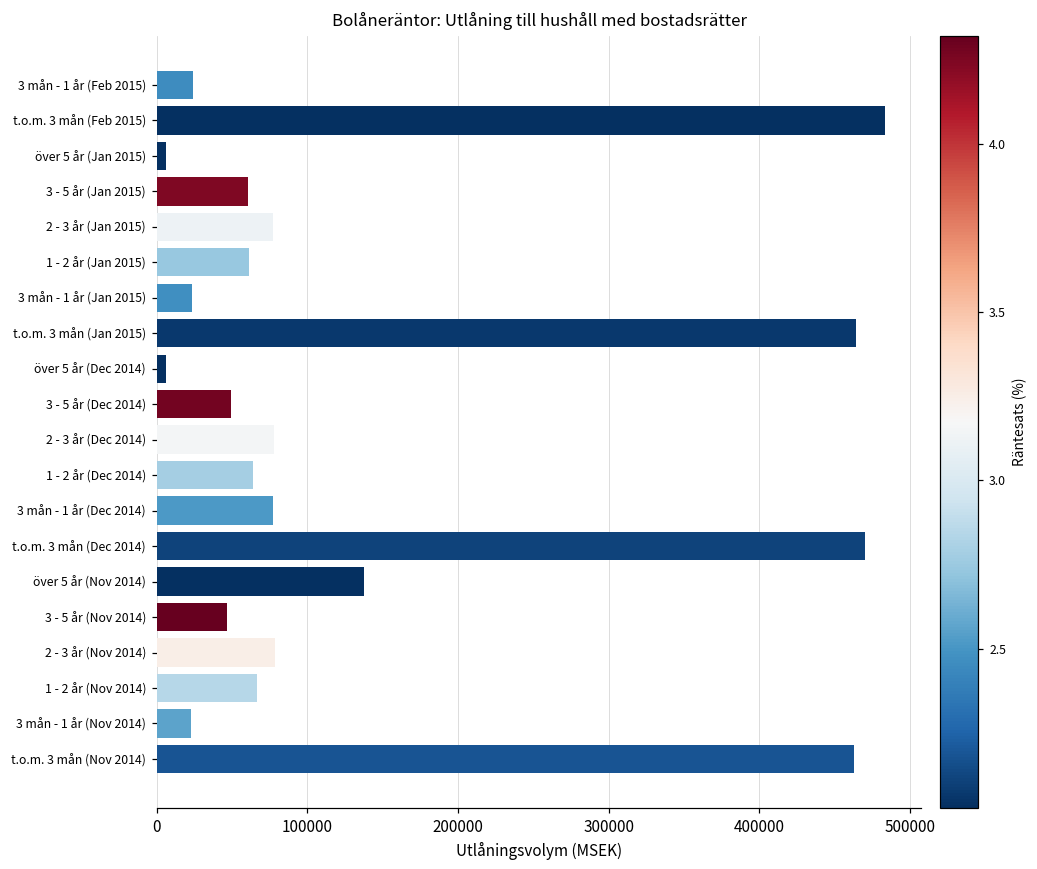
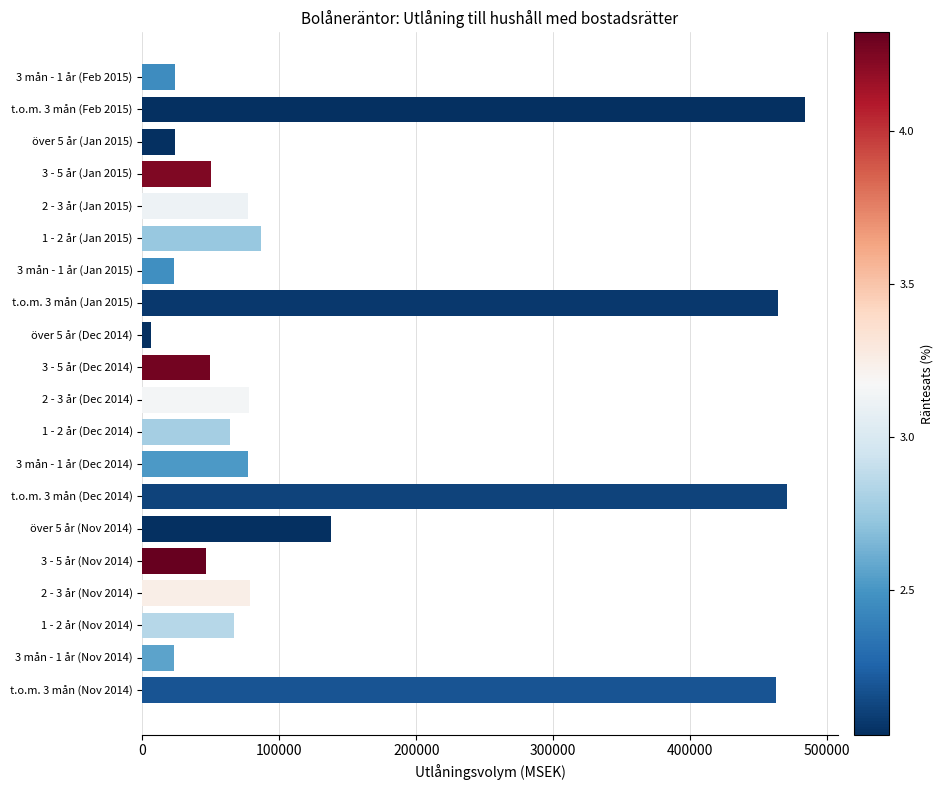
över 5 år (Jan 2015): 6000 -> 24000
3 - 5 år (Jan 2015): 60000 -> 50000
1 - 2 år (Jan 2015): 61000 -> 87000
